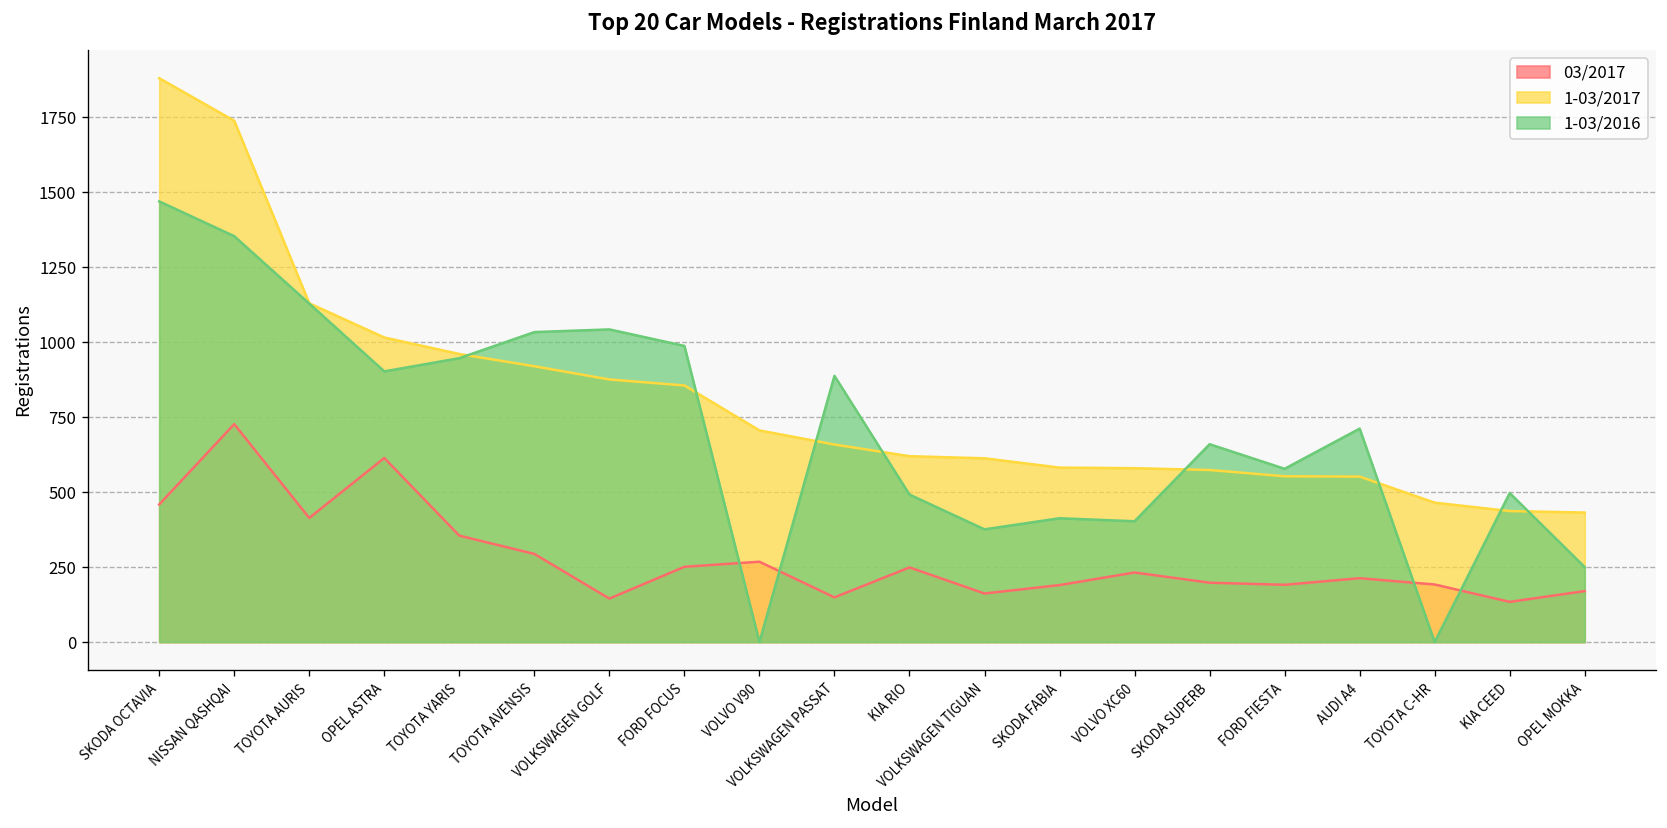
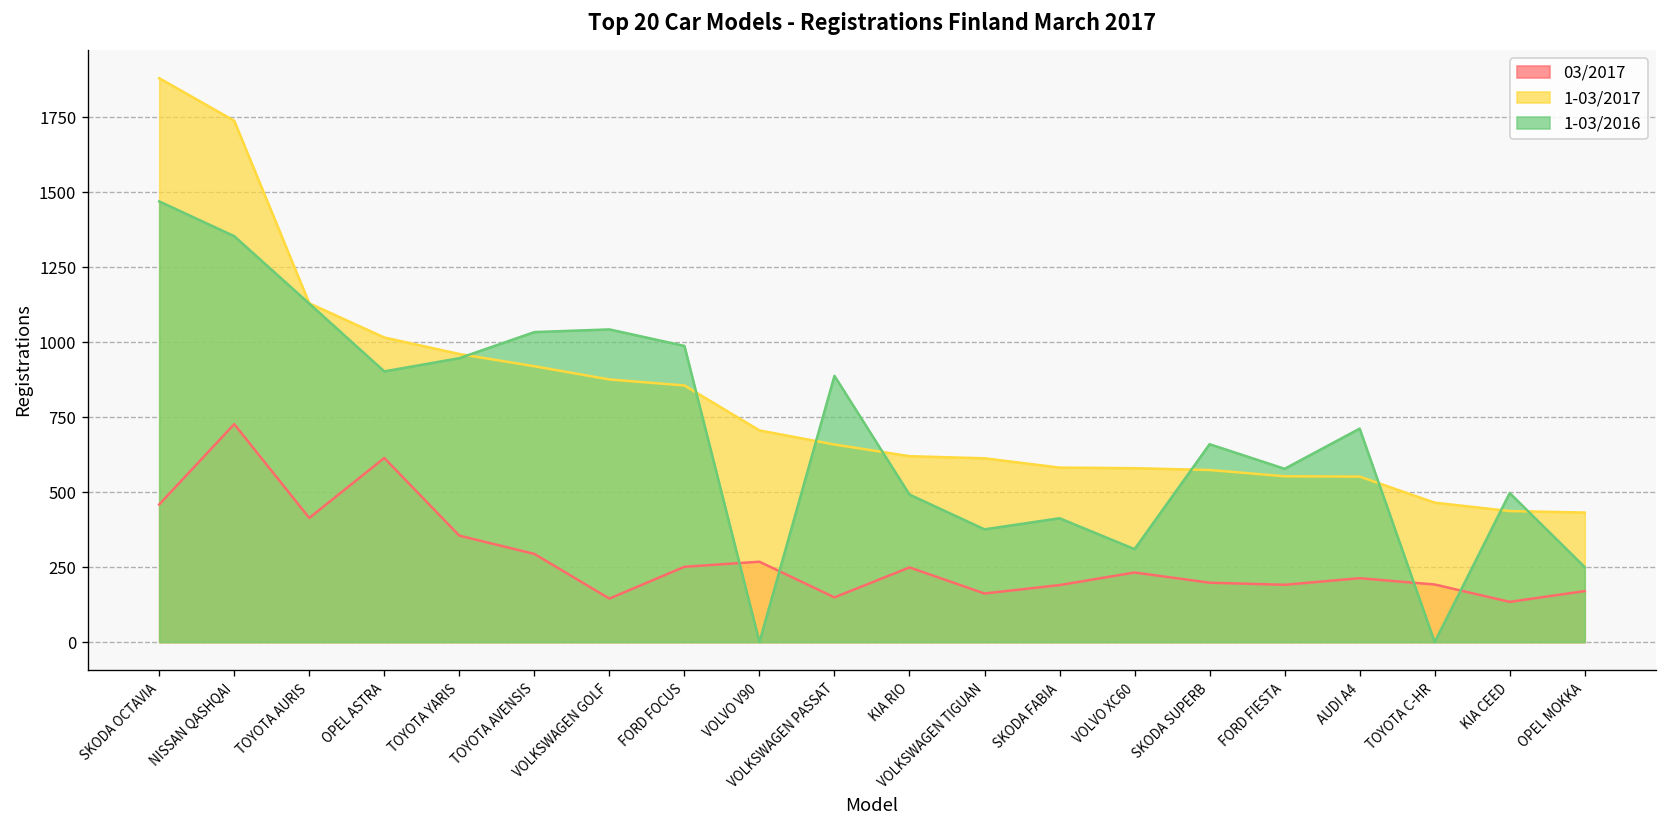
1-03/2016, VOLVO XC60: 400 -> 310
